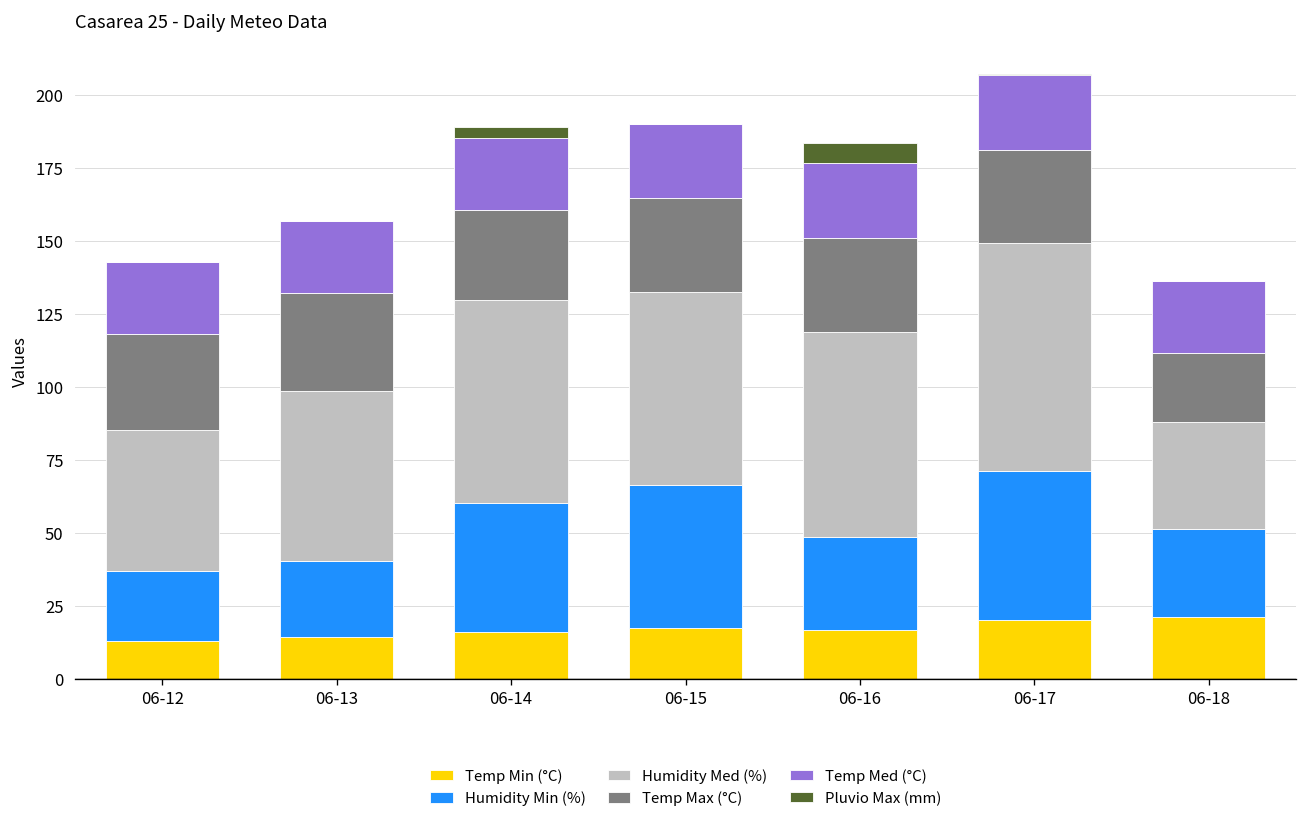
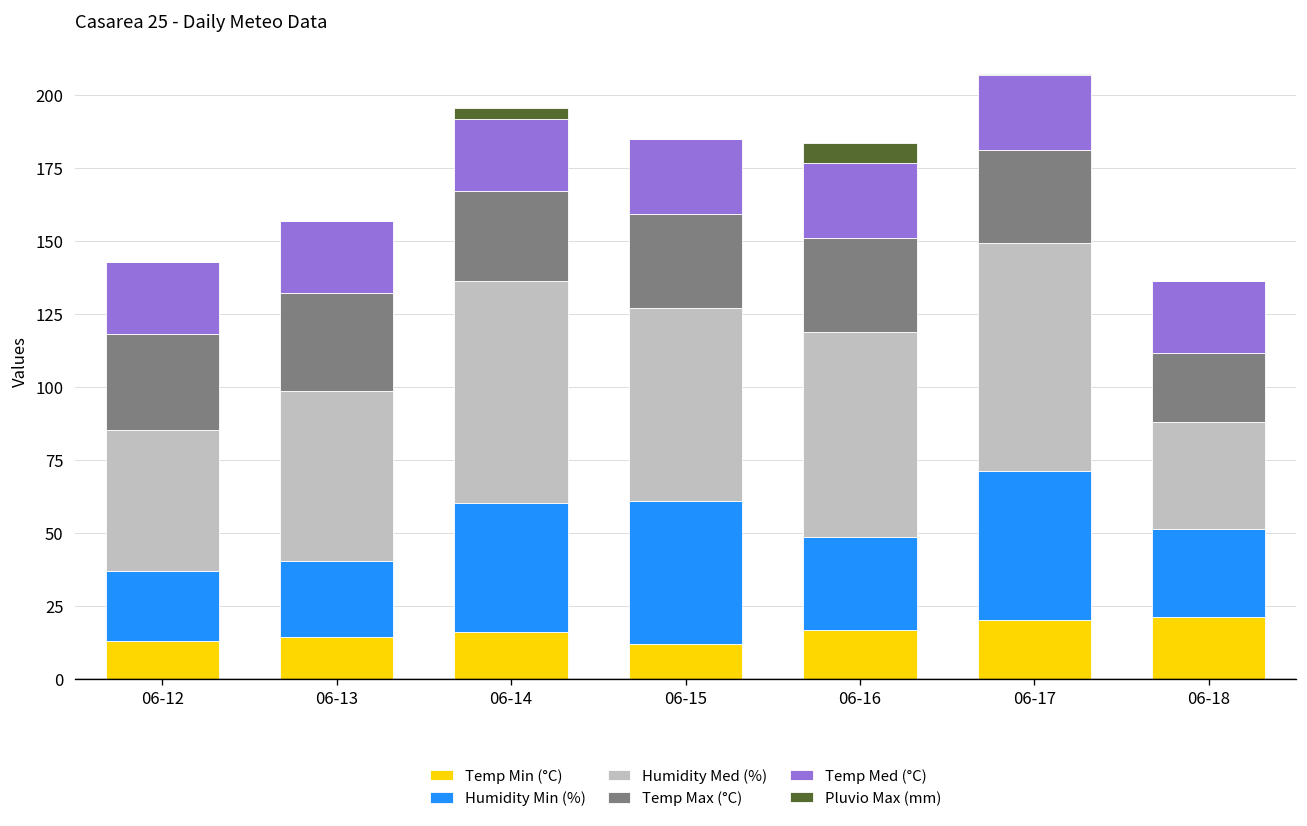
Humidity Med (%), 06-14: 70 -> 76
Temp Min (°C), 06-15: 17 -> 12
